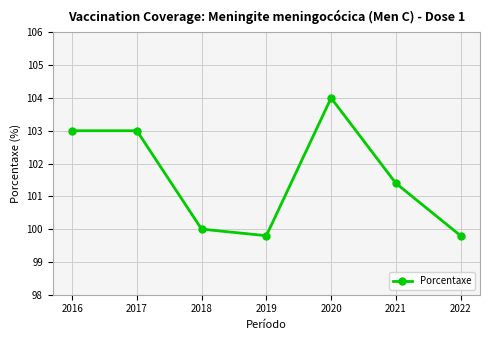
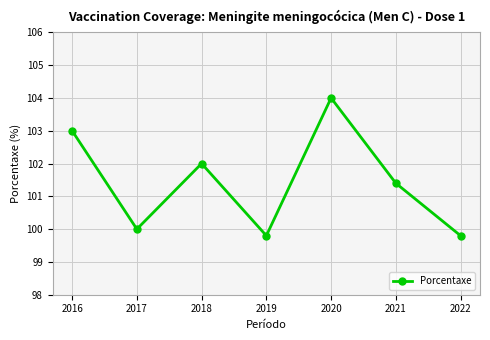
2017: 103 -> 100
2018: 100 -> 102
